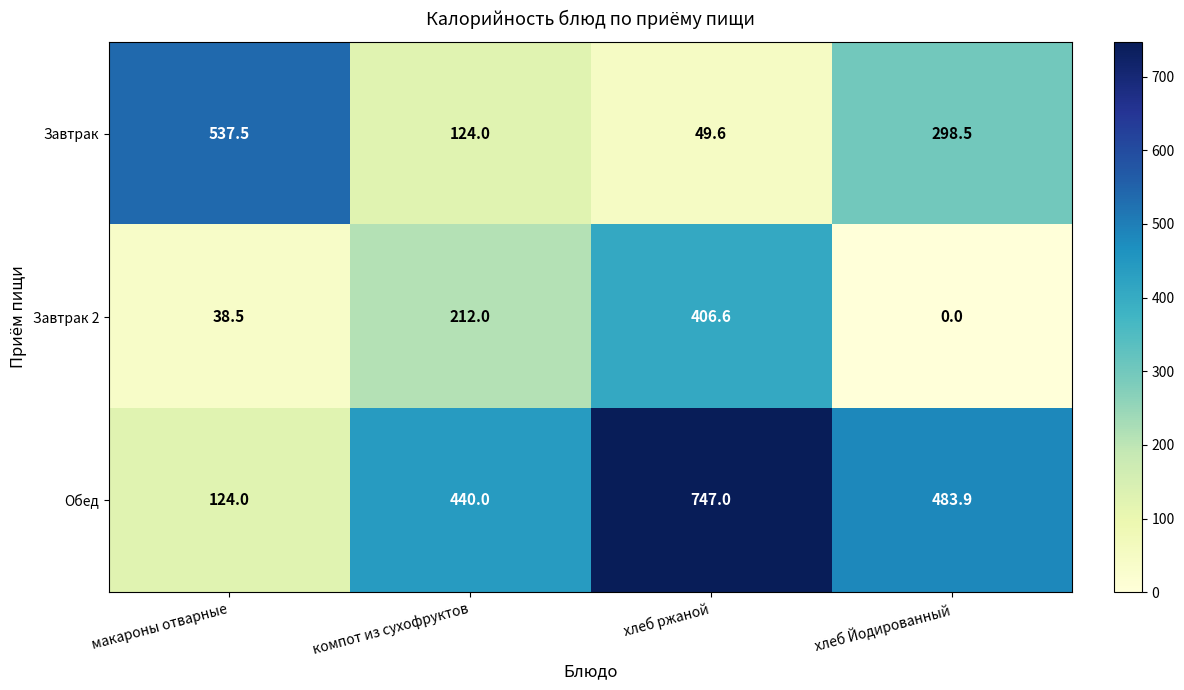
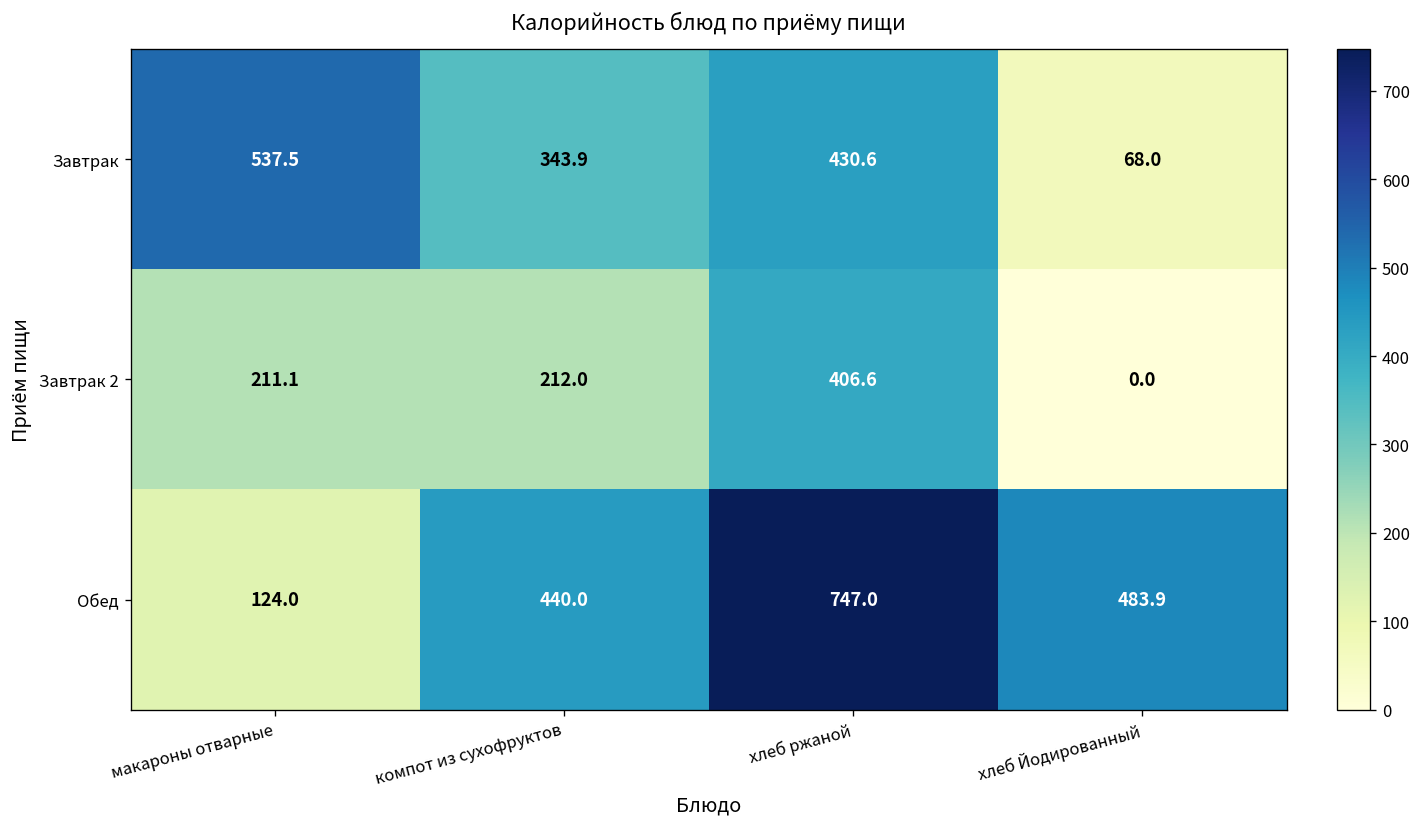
Завтрак, компот из сухофруктов: 124.0 -> 343.9
Завтрак, хлеб ржаной: 49.6 -> 430.6
Завтрак, хлеб Йодированный: 298.5 -> 68.0
Завтрак 2, макароны отварные: 38.5 -> 211.1
